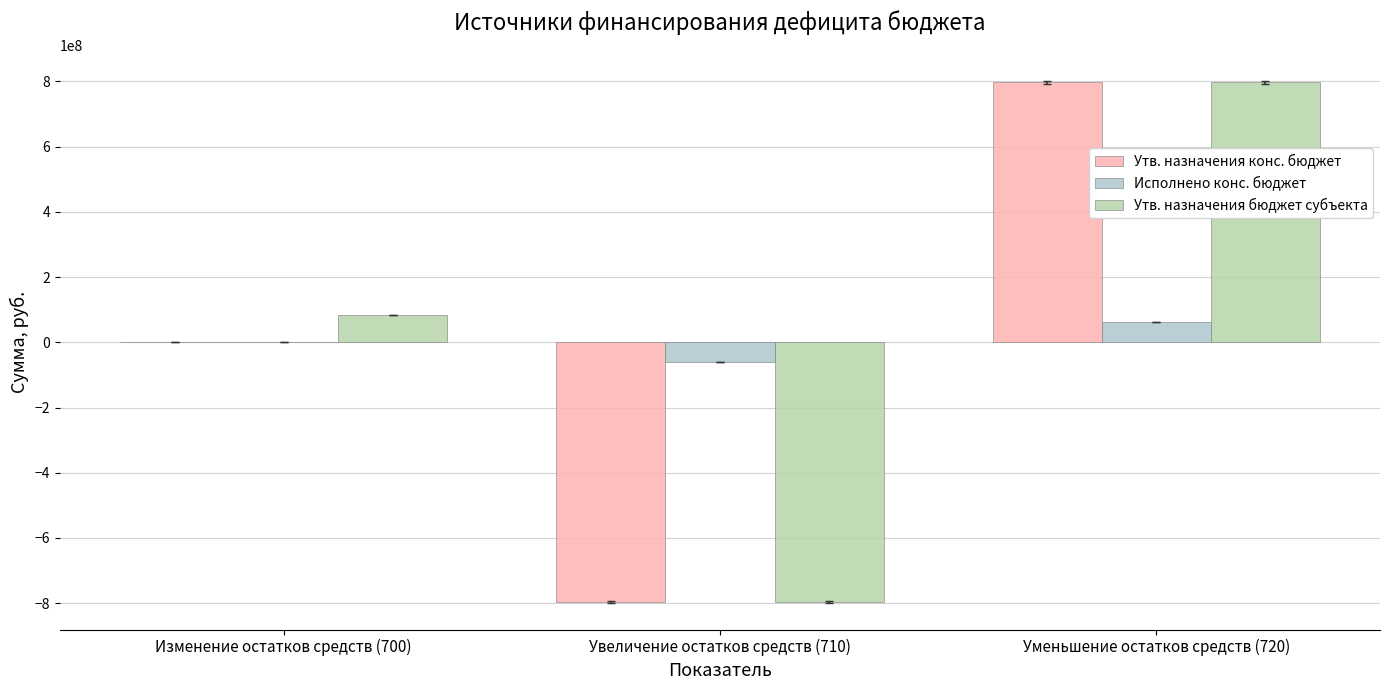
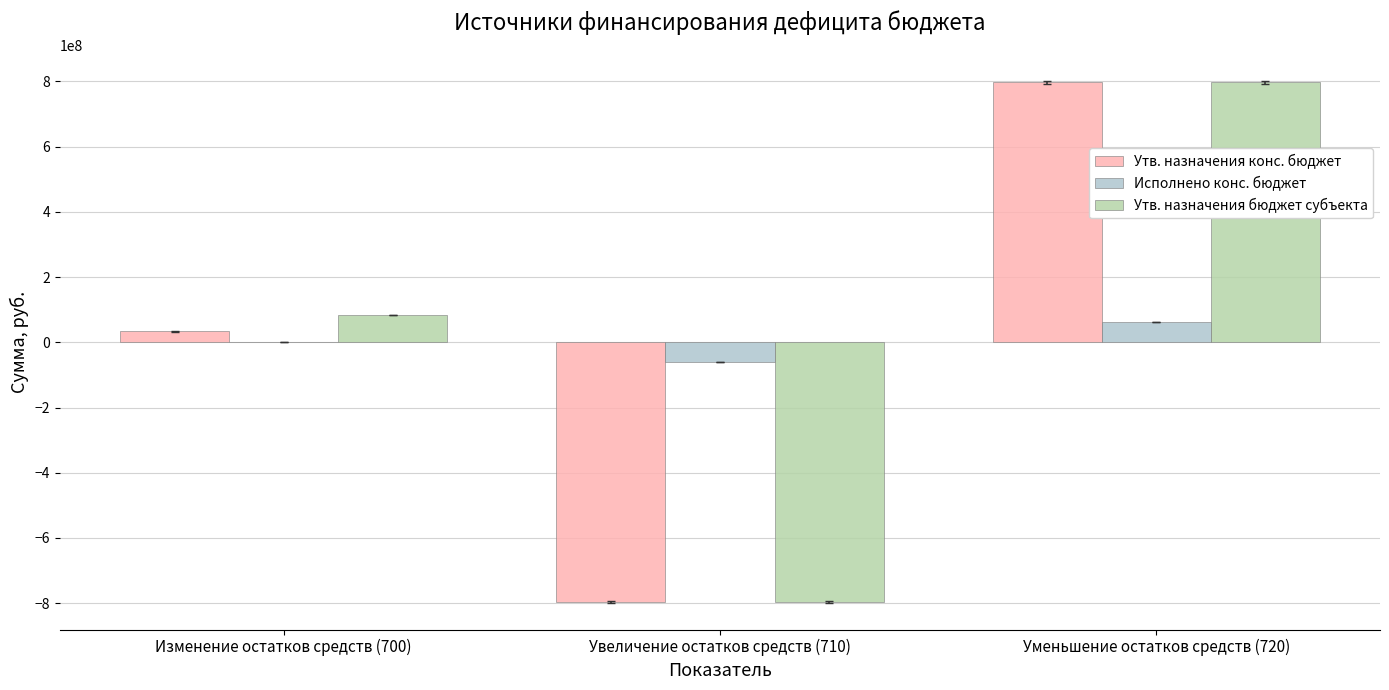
Утв. назначения конс. бюджет, Изменение остатков средств (700): 0 -> 30000000
